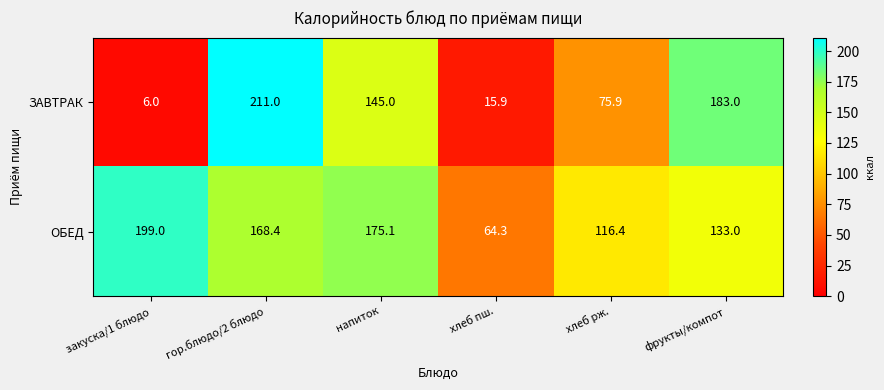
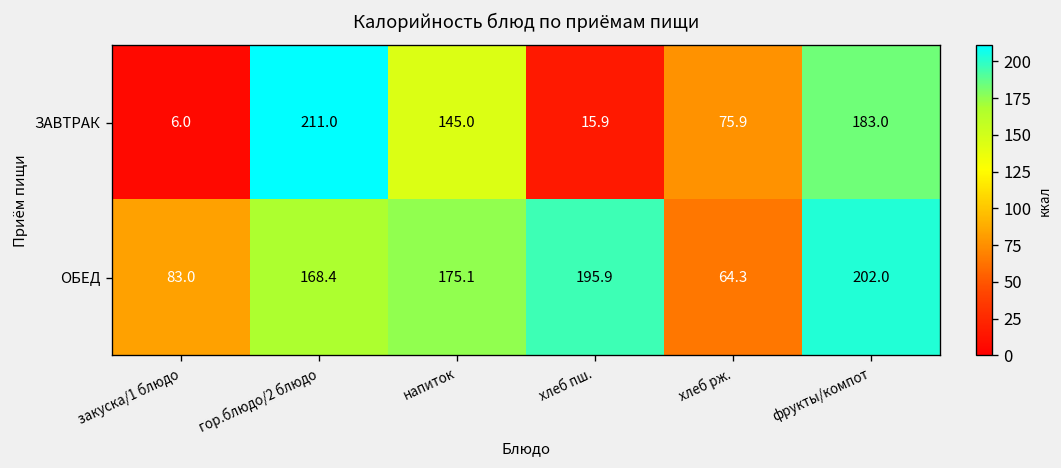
ОБЕД, закуска/1 блюдо: 199.0 -> 83.0
ОБЕД, хлеб пш.: 64.3 -> 195.9
ОБЕД, хлеб рж.: 116.4 -> 64.3
ОБЕД, фрукты/компот: 133.0 -> 202.0
